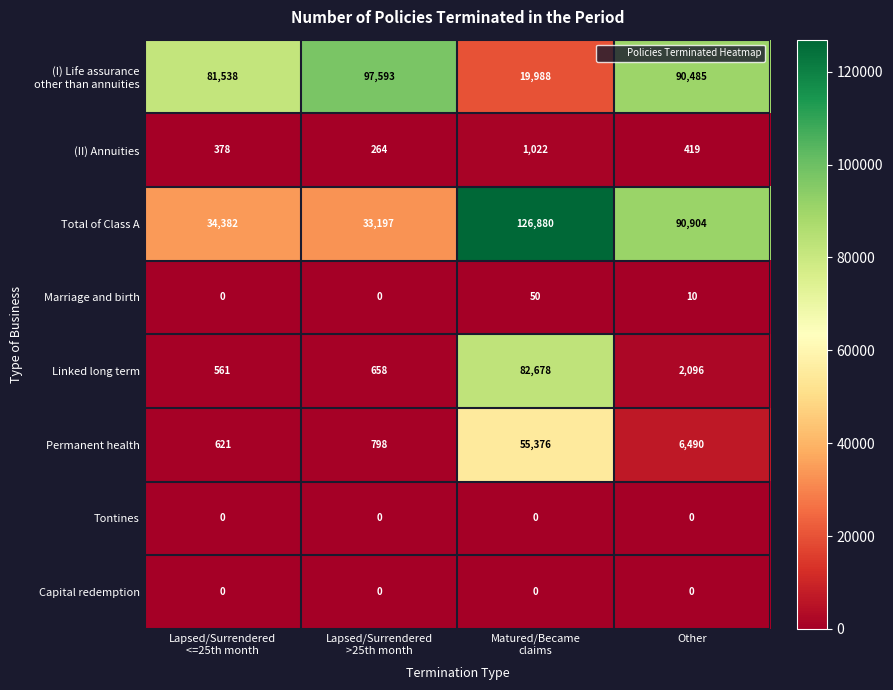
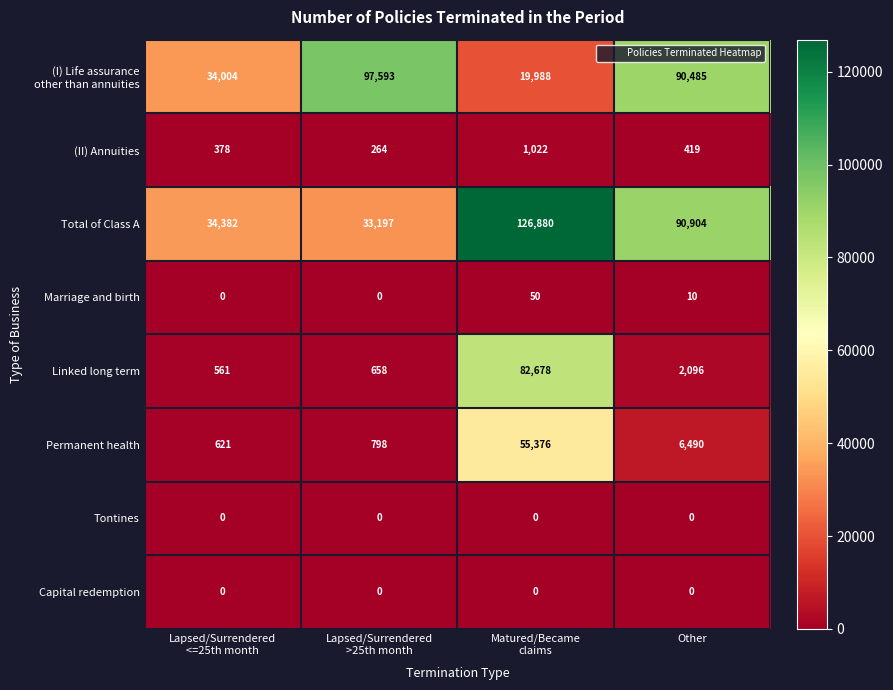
(I) Life assurance other than annuities, Lapsed/Surrendered <=25th month: 81,538 -> 34,004
